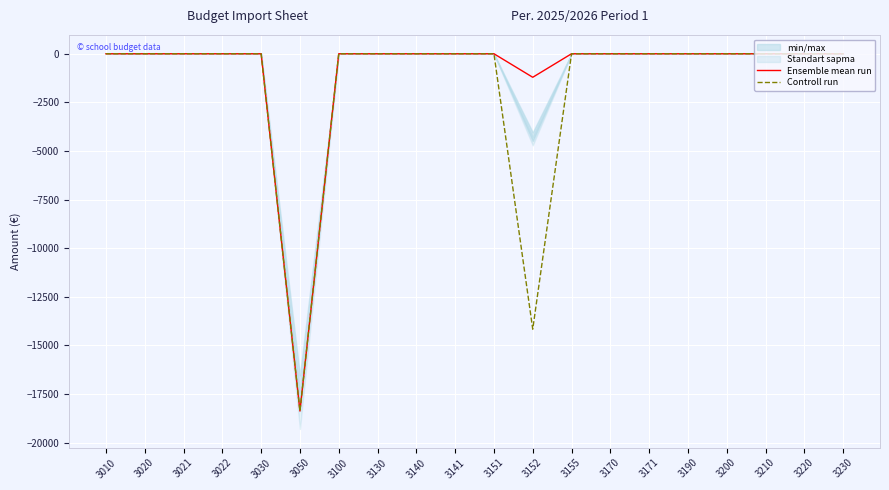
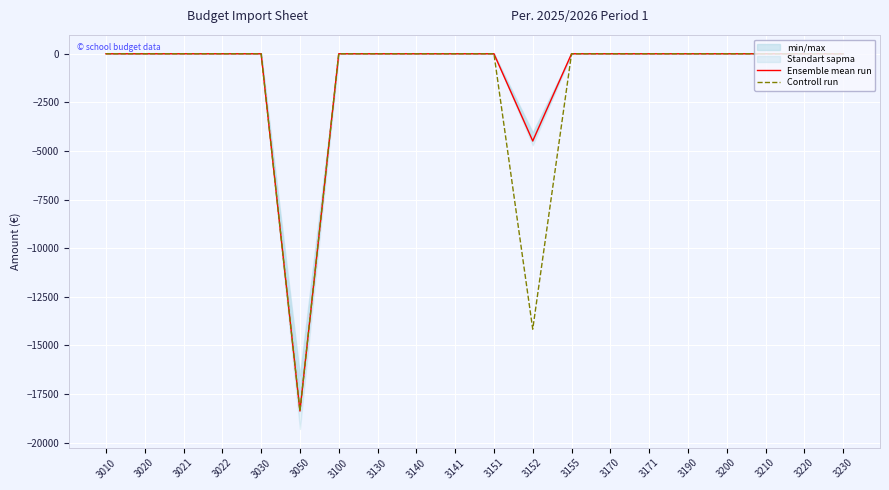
Ensemble mean run, 3152: -1200 -> -4500
